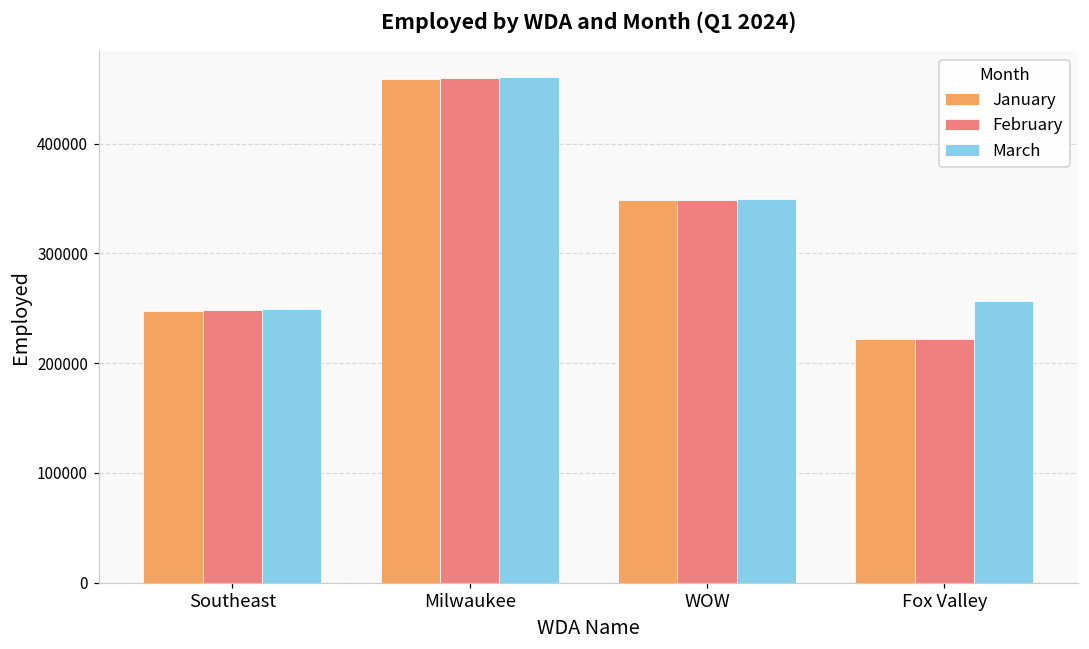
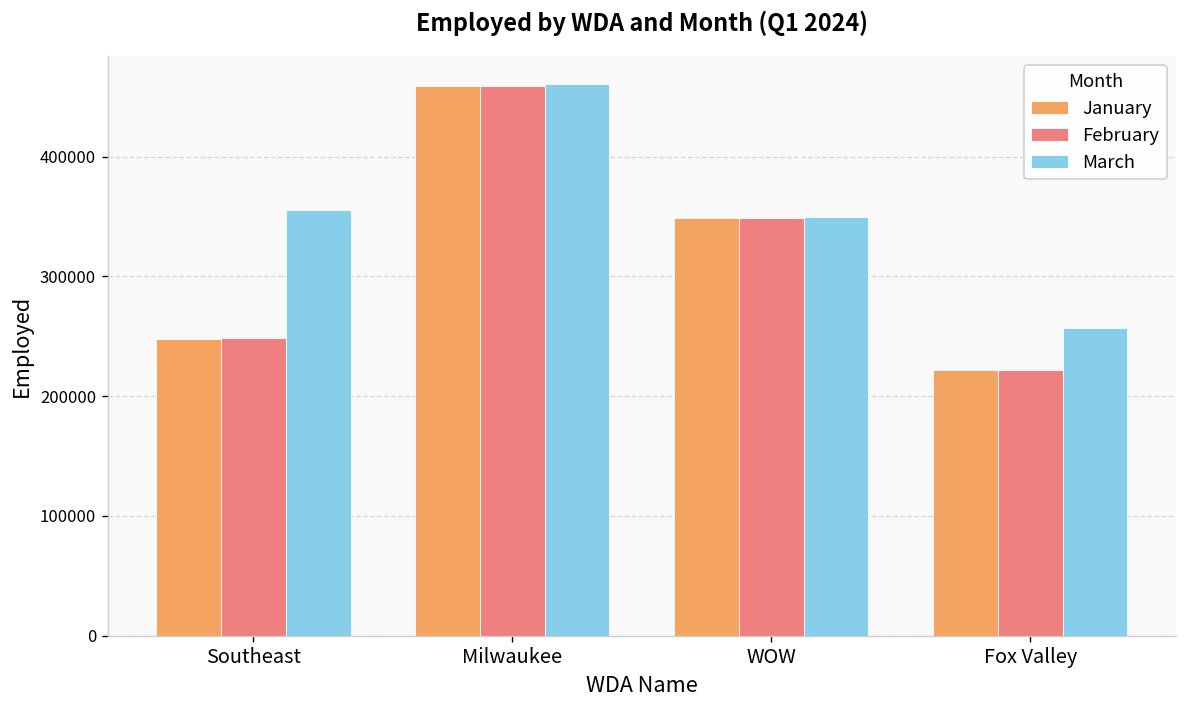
March, Southeast: 250000 -> 360000
